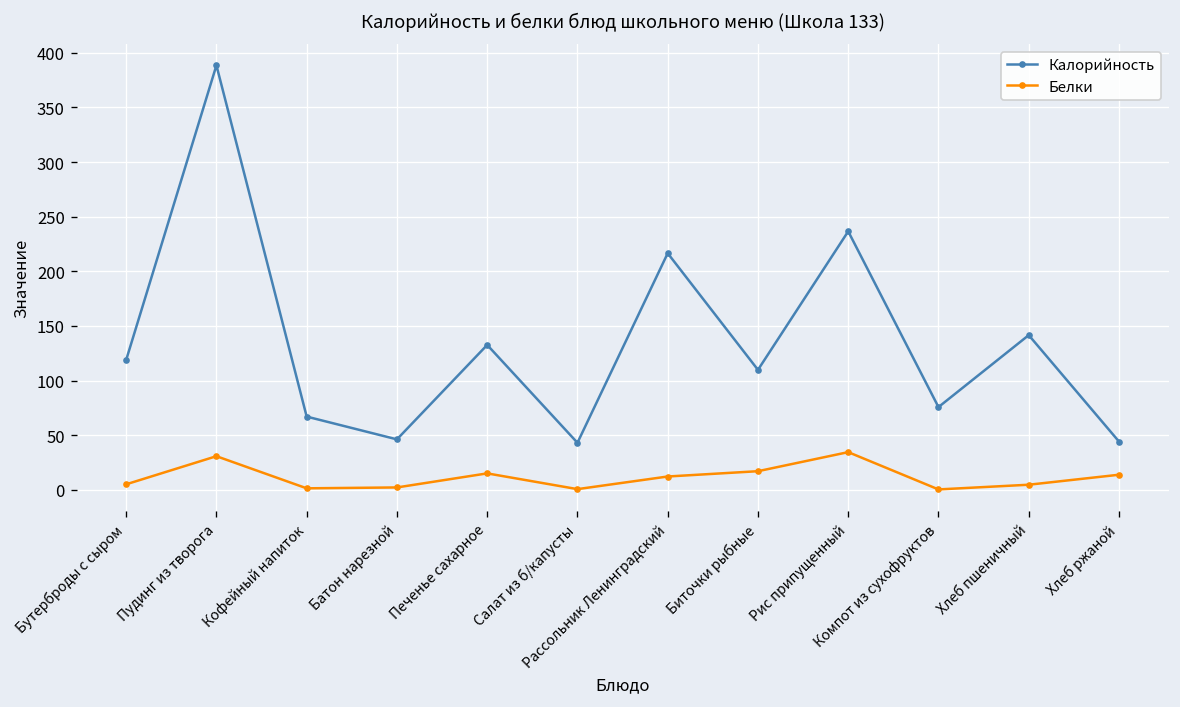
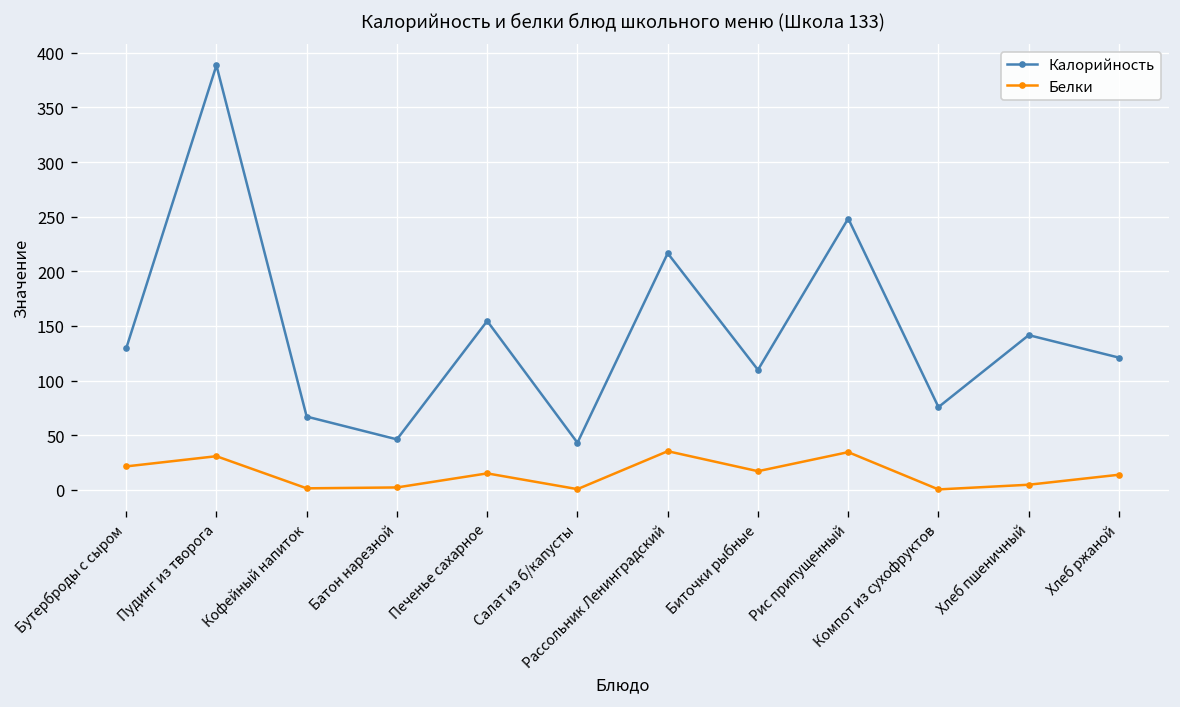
Калорийность, Бутерброды с сыром: 120 -> 130
Белки, Бутерброды с сыром: 10 -> 20
Калорийность, Печенье сахарное: 130 -> 150
Белки, Рассольник Ленинградский: 10 -> 40
Калорийность, Рис припущенный: 240 -> 250
Калорийность, Хлеб ржаной: 40 -> 120
